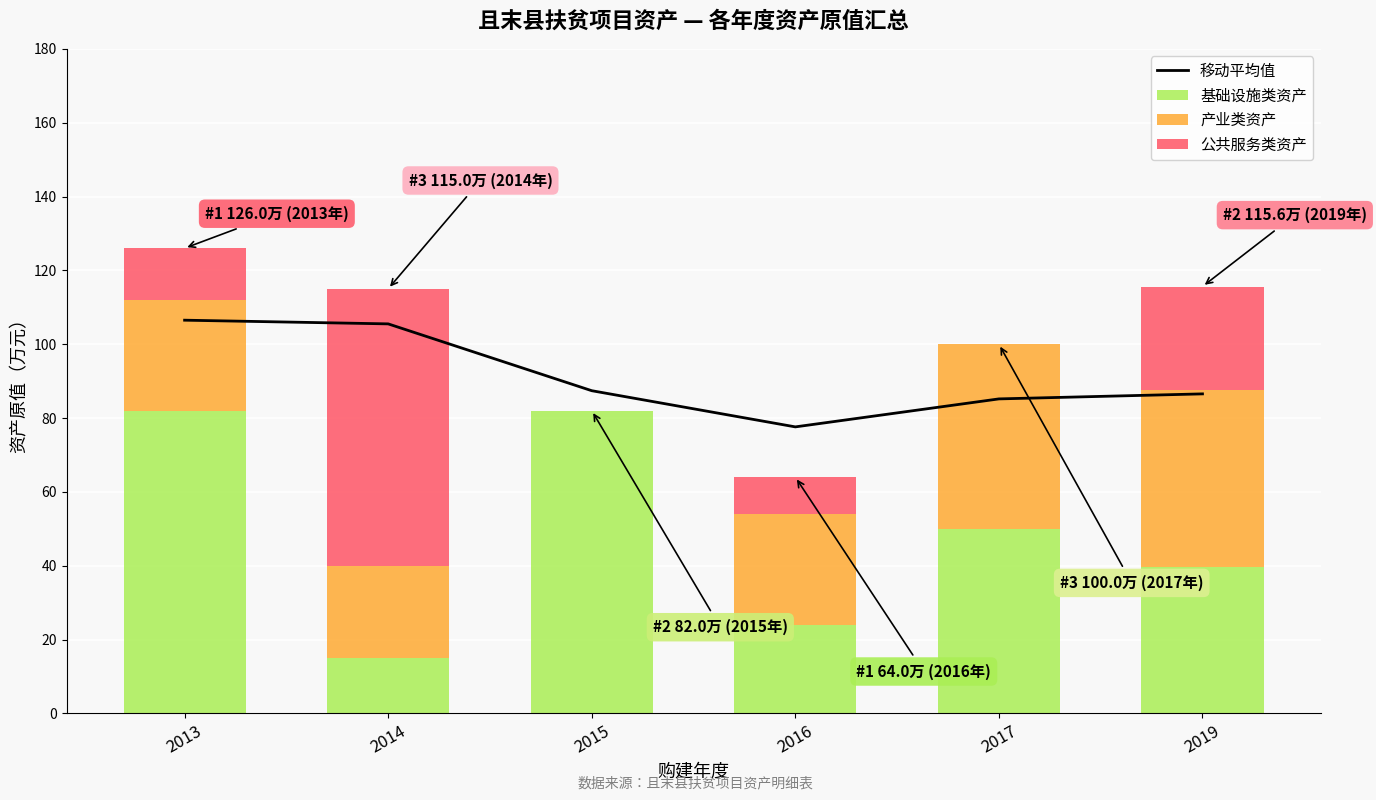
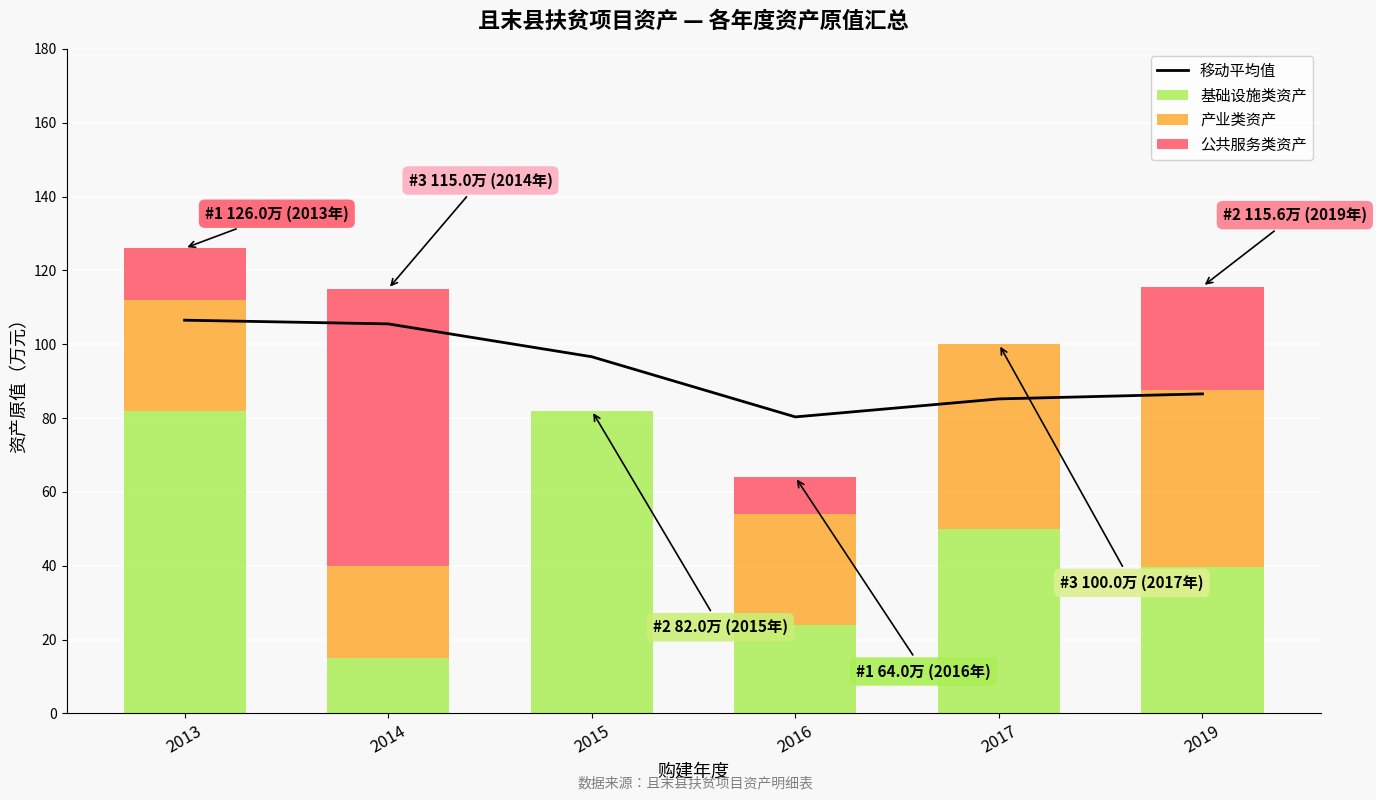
移动平均值, 2015: 87 -> 97
移动平均值, 2016: 78 -> 80
